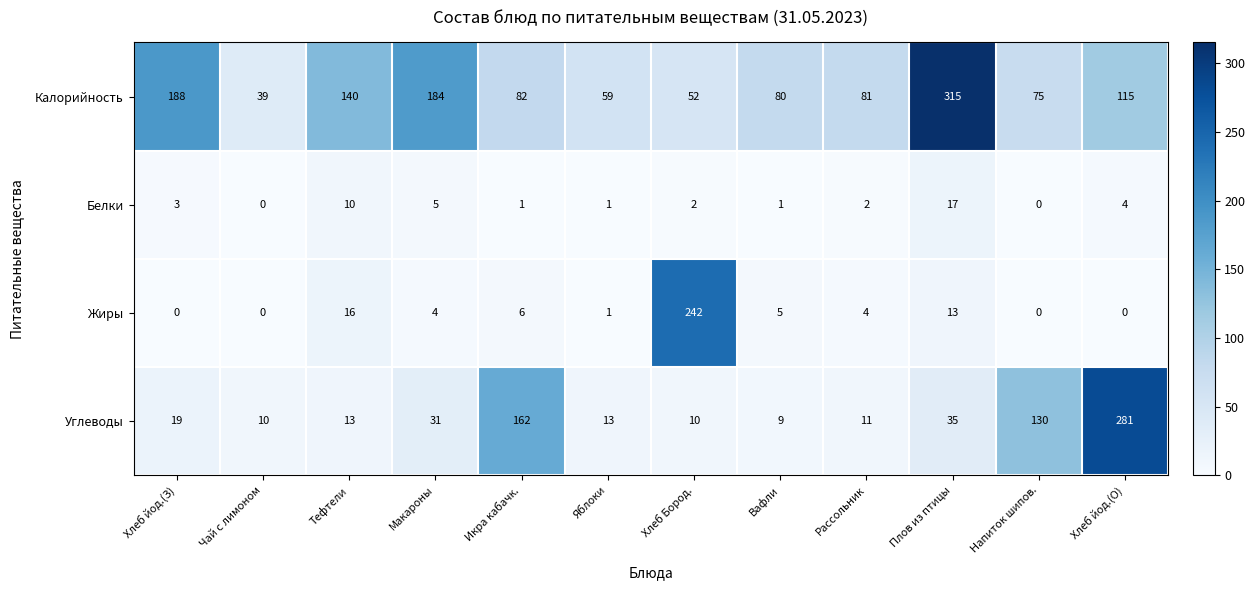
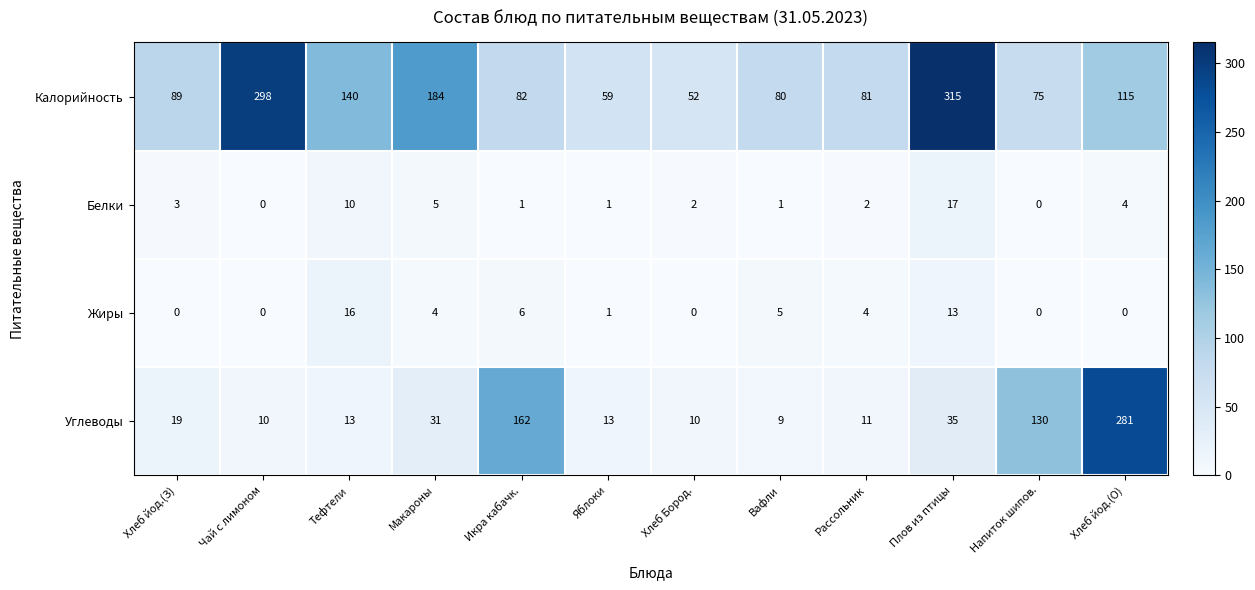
Калорийность, Хлеб йод.(З): 188 -> 89
Калорийность, Чай с лимоном: 39 -> 298
Жиры, Хлеб Бород.: 242 -> 0
